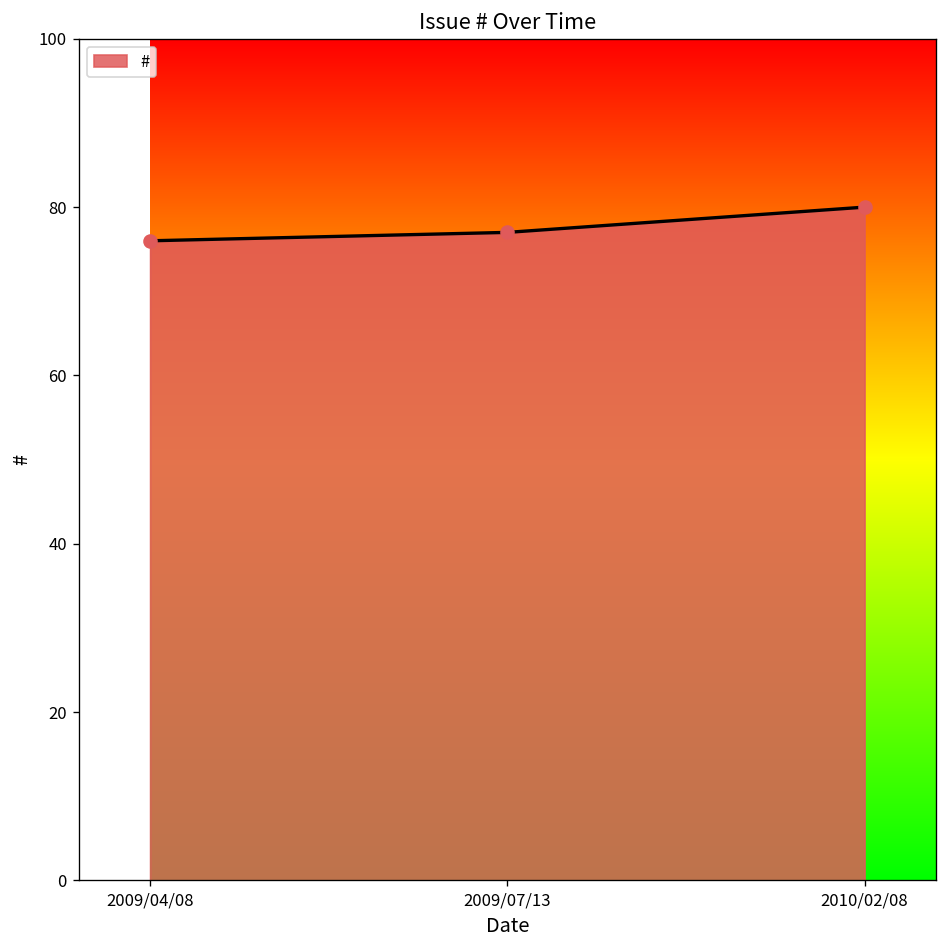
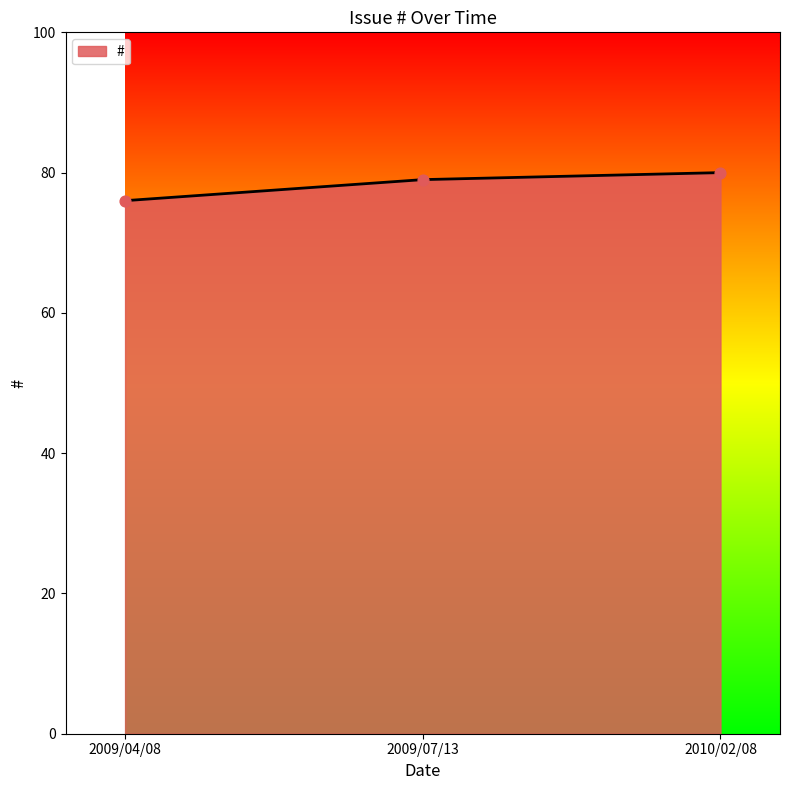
2009/07/13: 77 -> 79
